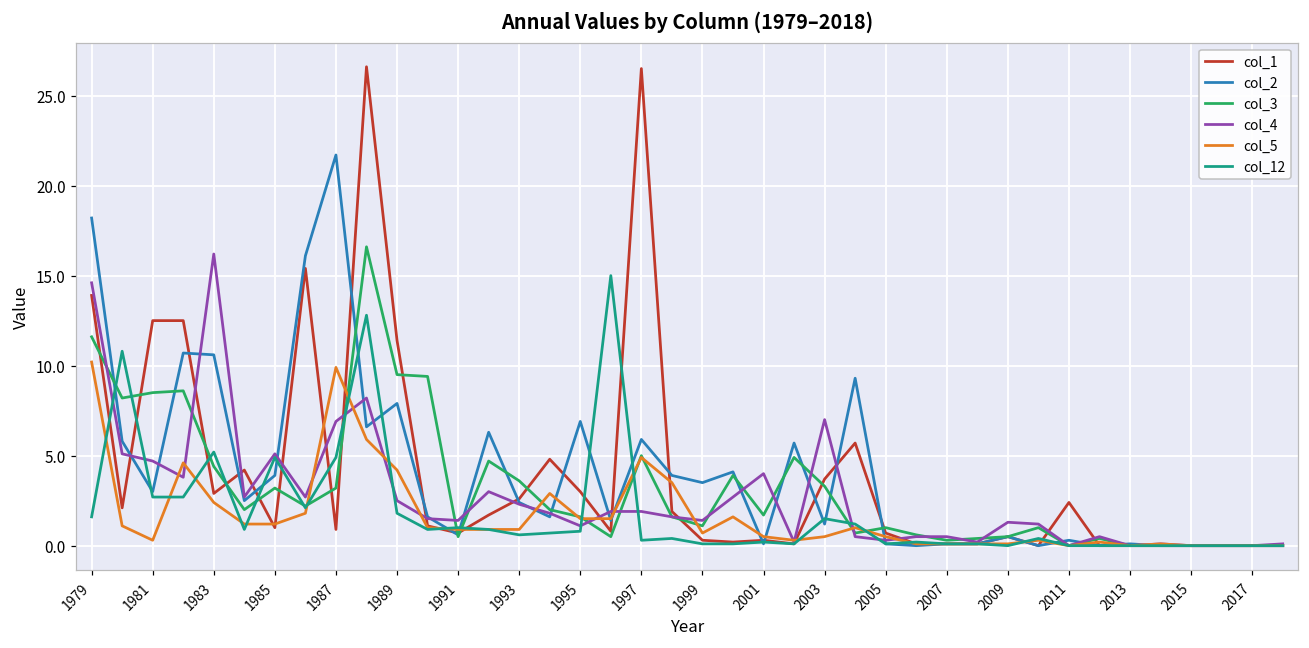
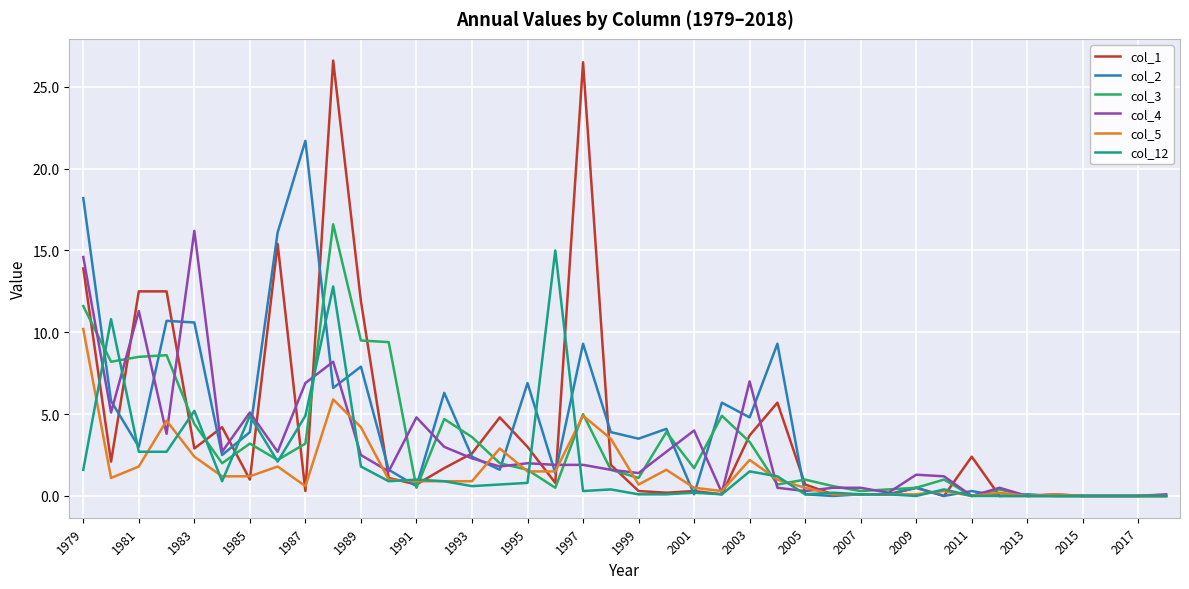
col_4, 1981: 4.7 -> 11.3
col_5, 1981: 0.3 -> 1.8
col_1, 1987: 0.9 -> 0.3
col_5, 1987: 9.9 -> 0.6
col_1, 1989: 11.4 -> 11.9
col_4, 1991: 1.4 -> 4.8
col_4, 1995: 1.1 -> 2.0
col_2, 1997: 5.9 -> 9.3
col_2, 2003: 1.2 -> 4.8
col_5, 2003: 0.5 -> 2.2
